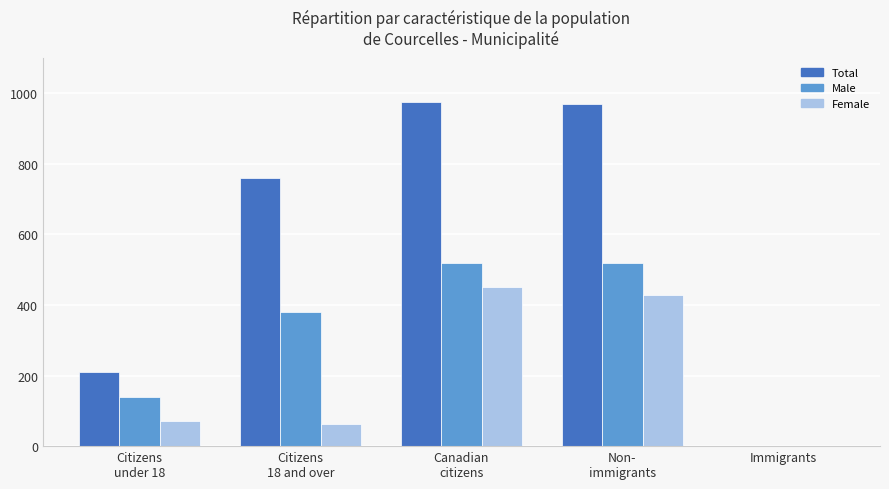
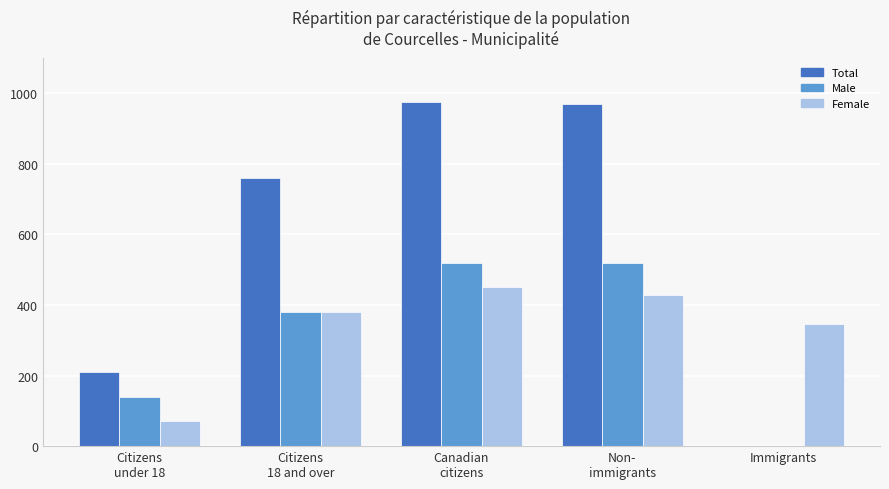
Female, Citizens 18 and over: 60 -> 380
Female, Immigrants: 0 -> 350
